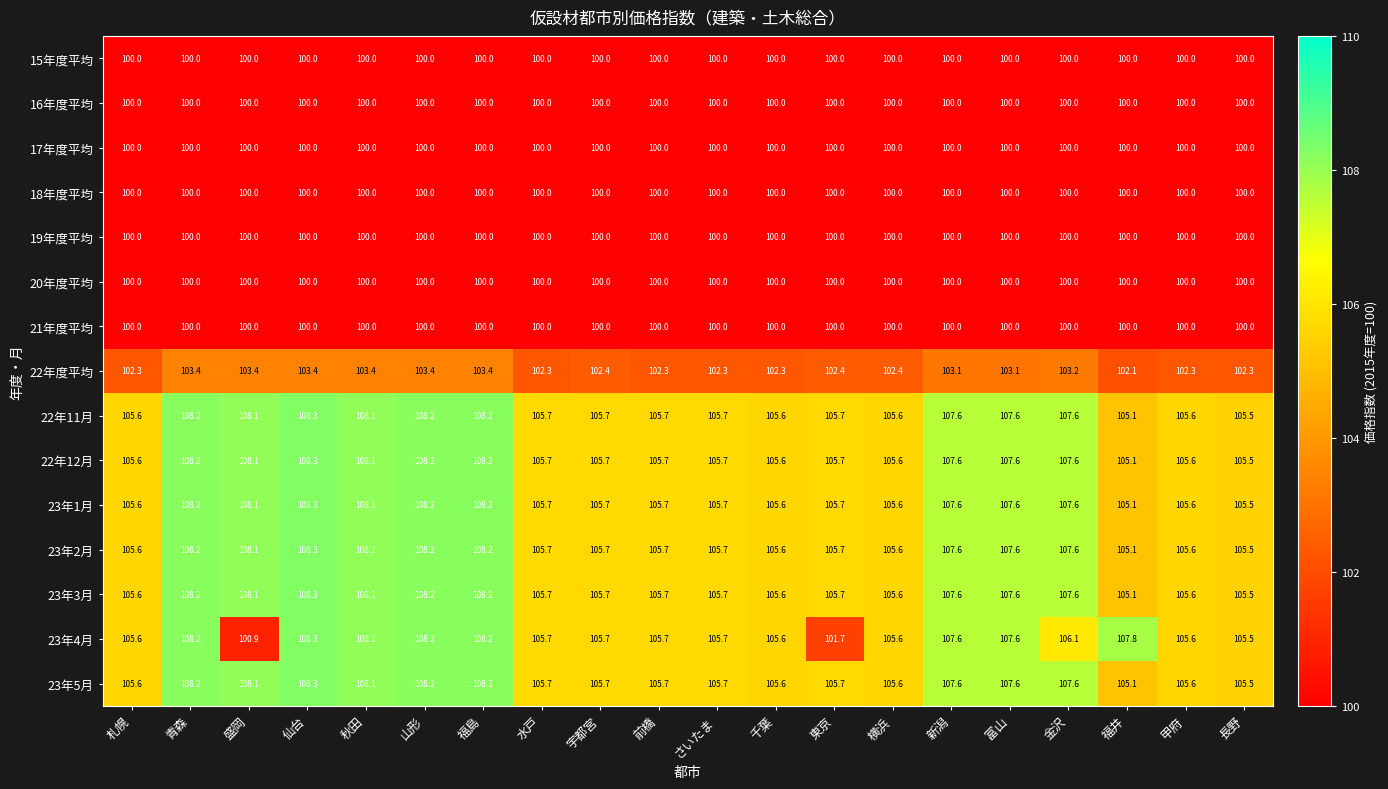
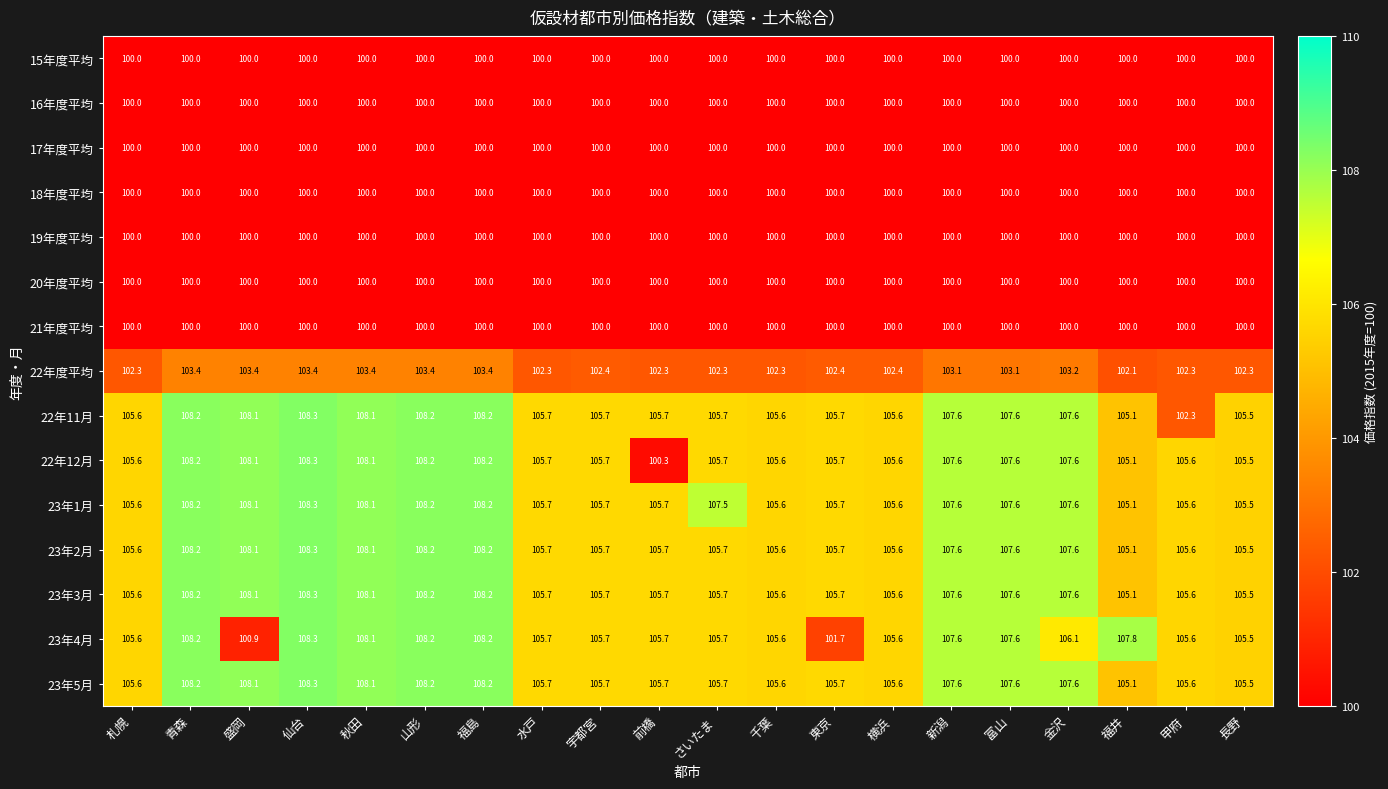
22年11月, 甲府: 105.6 -> 102.3
22年12月, 前橋: 105.7 -> 100.3
23年1月, さいたま: 105.7 -> 107.5
